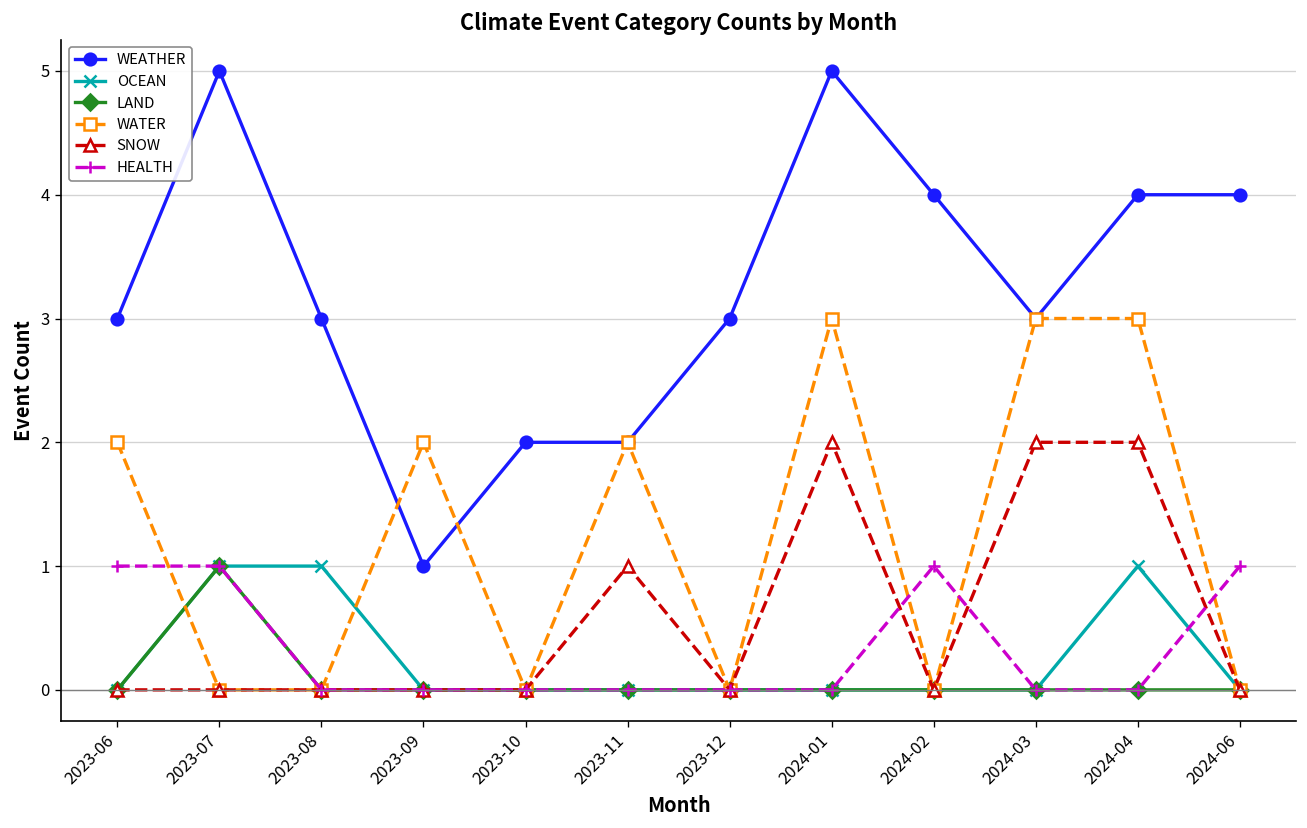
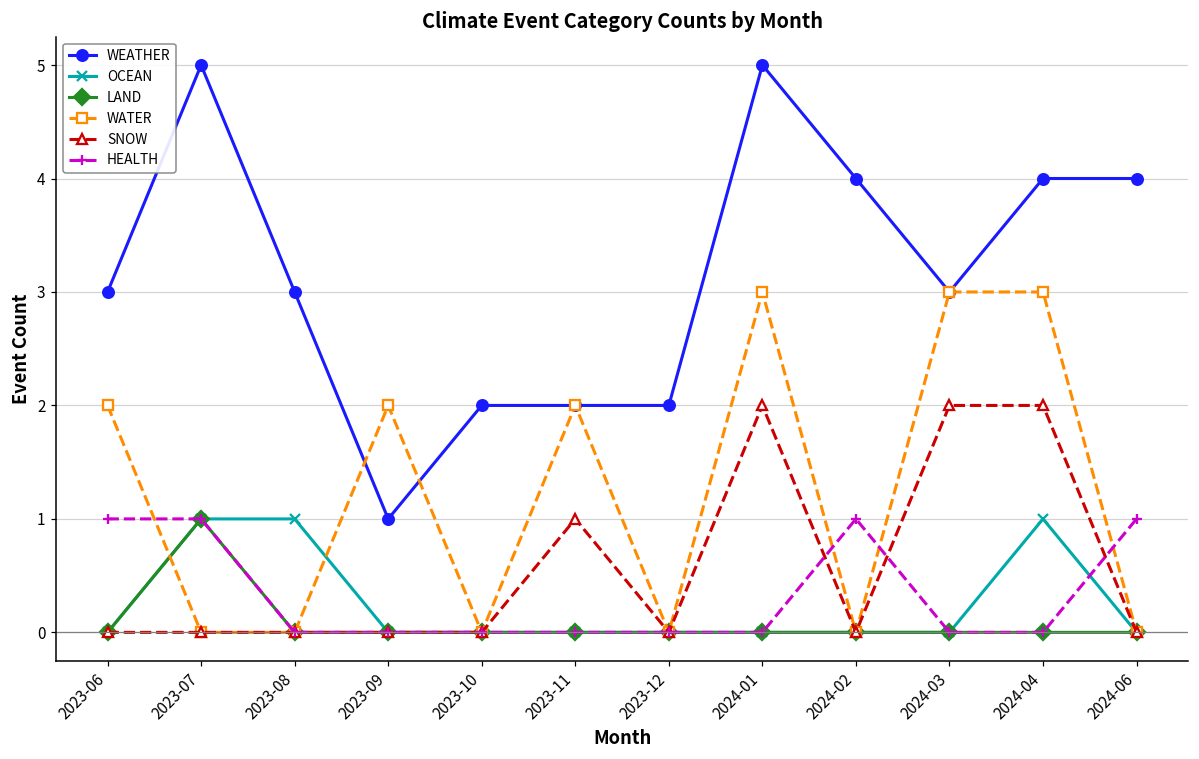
WEATHER, 2023-12: 3 -> 2
